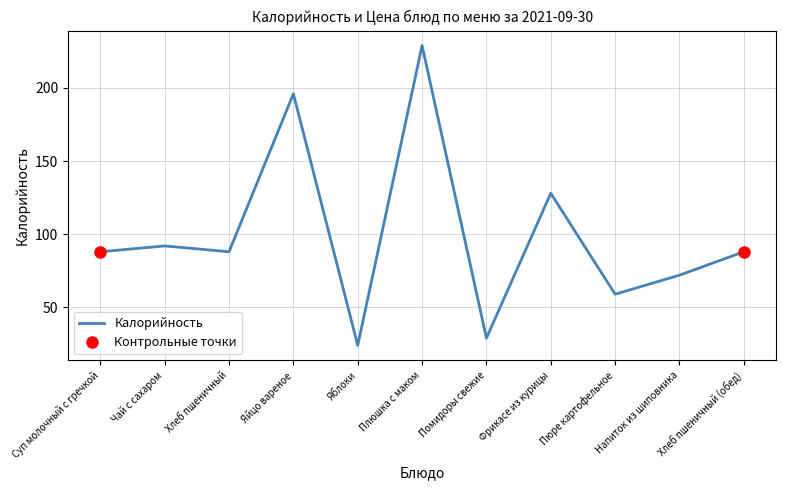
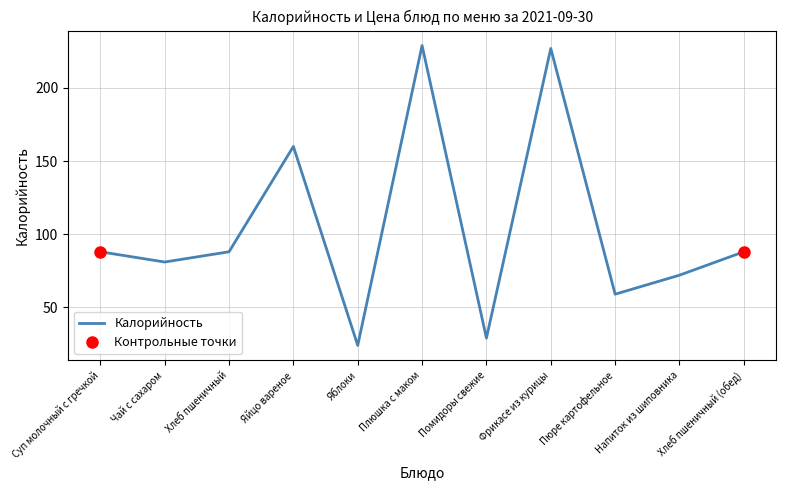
Калорийность, Чай с сахаром: 92 -> 81
Калорийность, Яйцо вареное: 196 -> 160
Калорийность, Фрикасе из курицы: 128 -> 227
